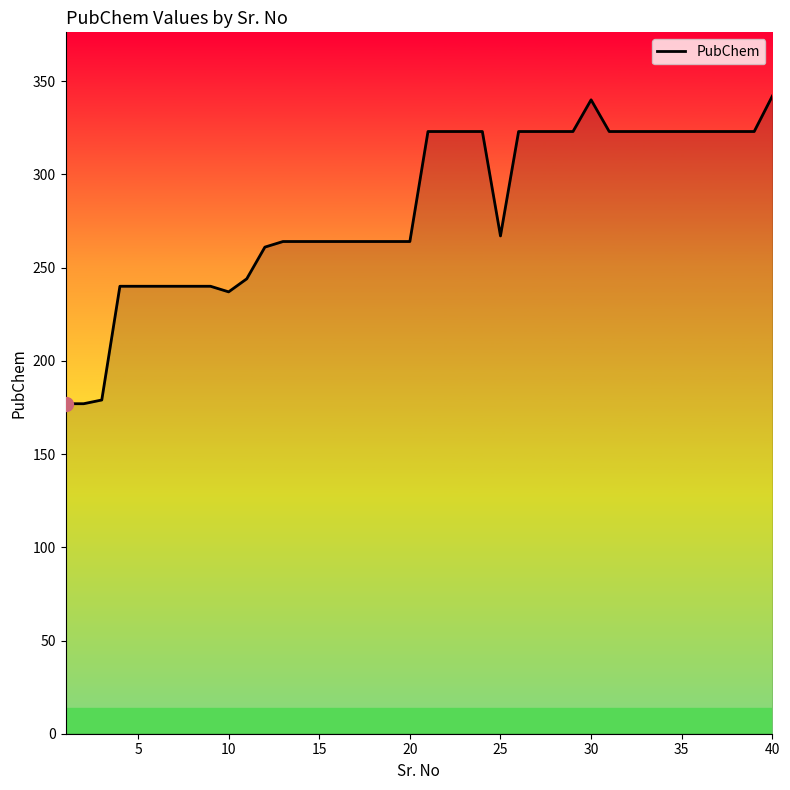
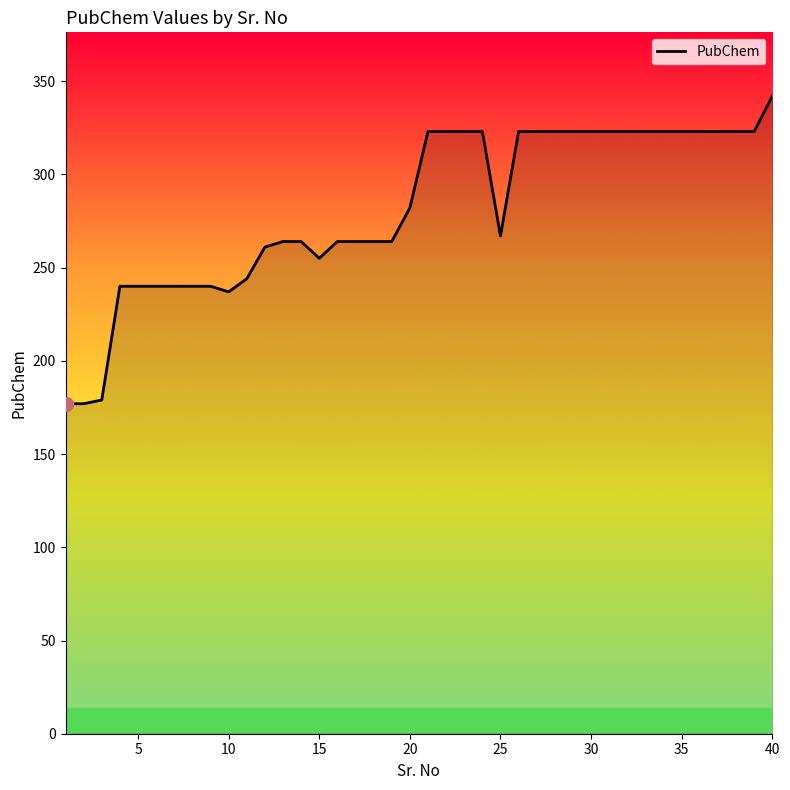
PubChem, 15: 264 -> 255
PubChem, 20: 264 -> 282
PubChem, 30: 340 -> 323
